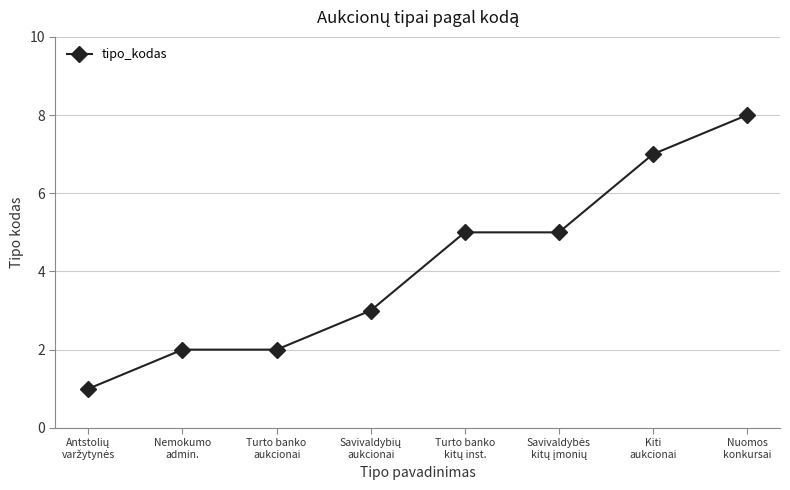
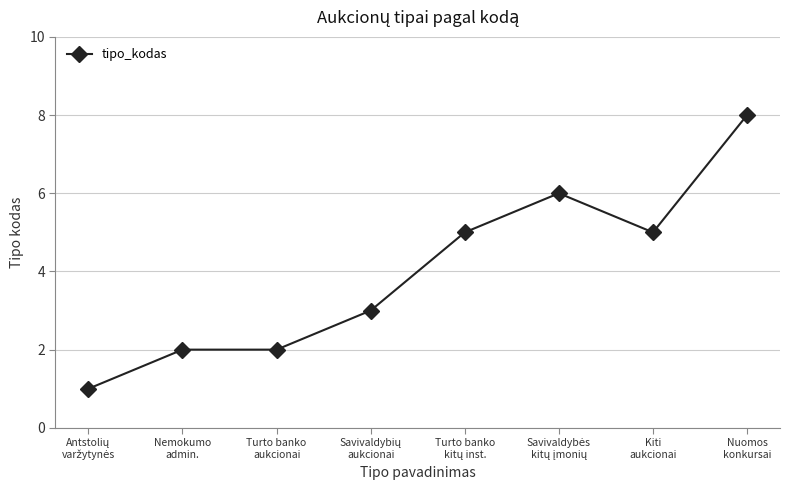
Savivaldybės kitų įmonių: 5 -> 6
Kiti aukcionai: 7 -> 5
